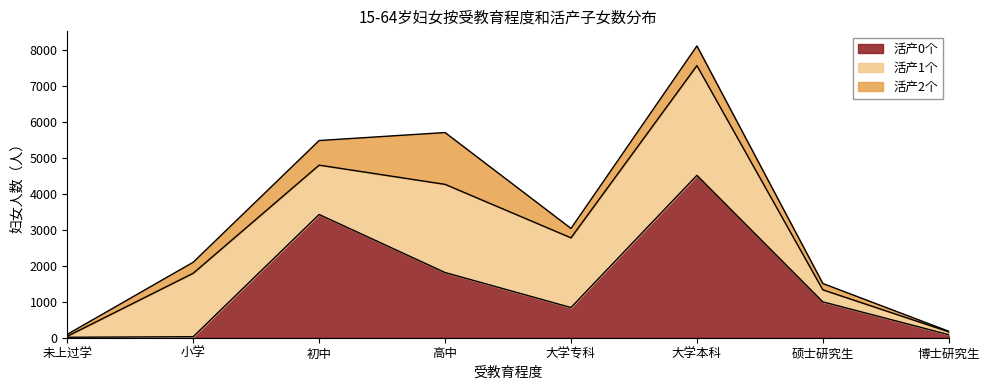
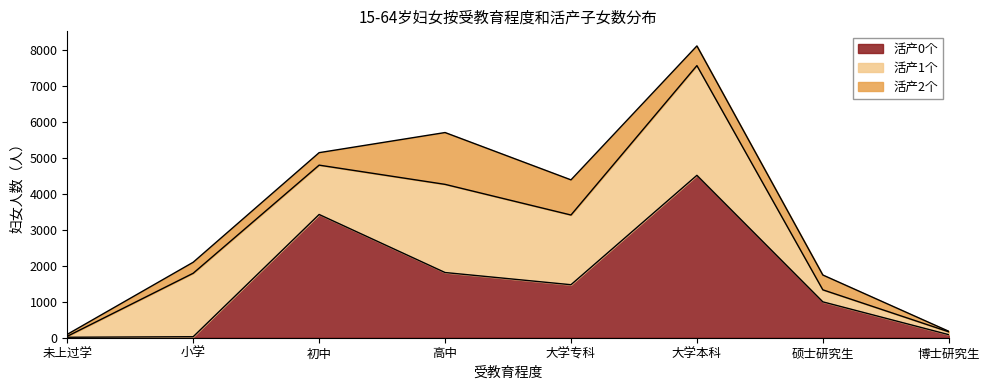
活产2个, 初中: 700 -> 300
活产0个, 大学专科: 800 -> 1500
活产2个, 大学专科: 300 -> 1000
活产2个, 硕士研究生: 200 -> 400
